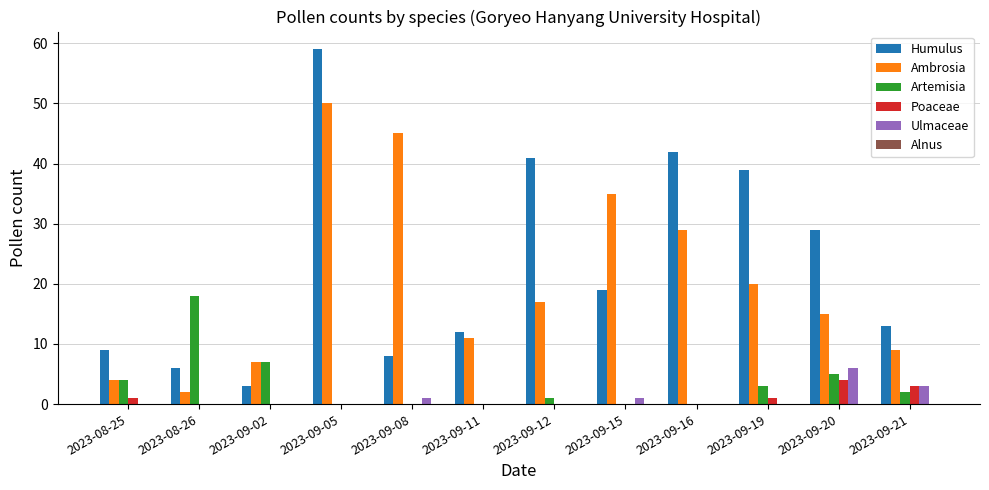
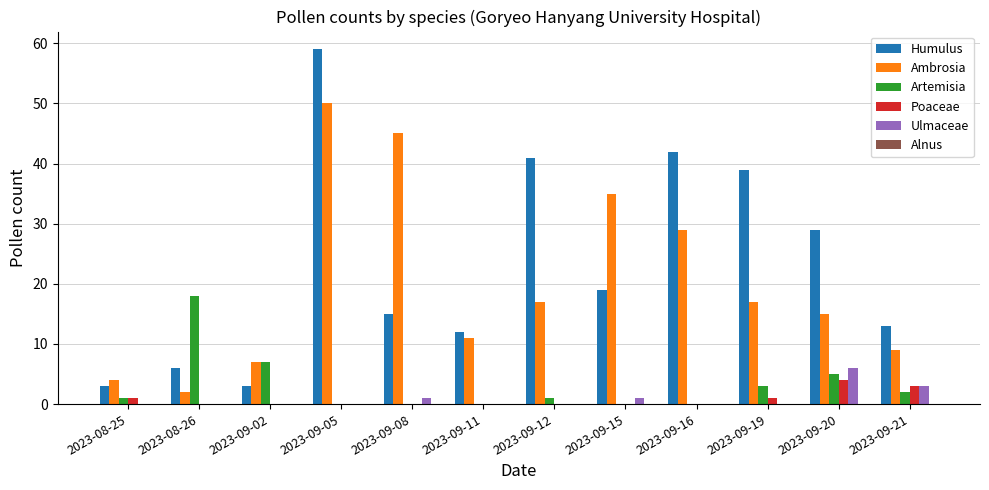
Humulus, 2023-08-25: 9 -> 3
Artemisia, 2023-08-25: 4 -> 1
Humulus, 2023-09-08: 8 -> 15
Ambrosia, 2023-09-19: 20 -> 17
